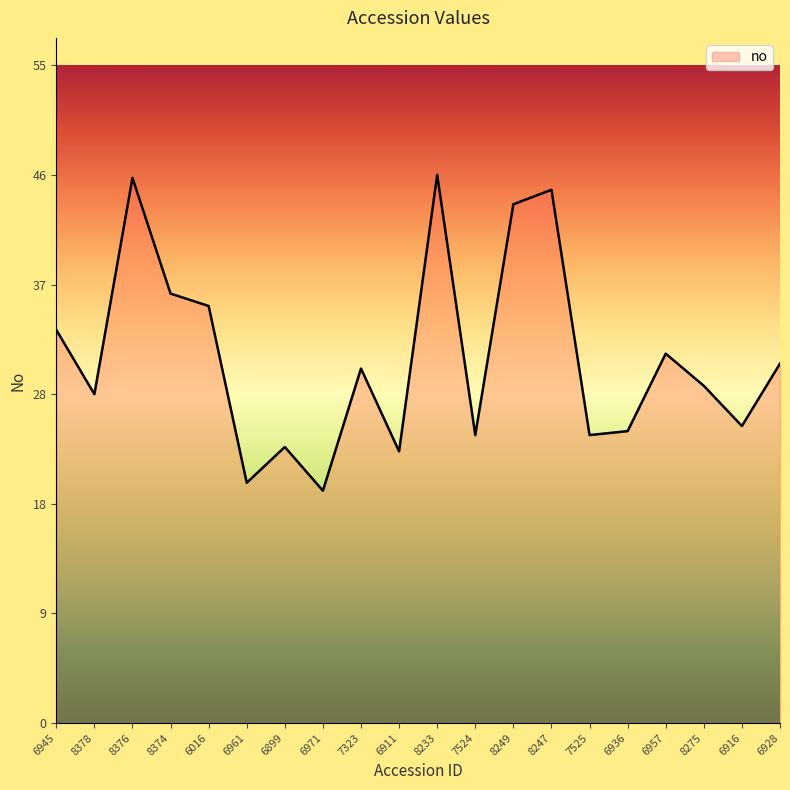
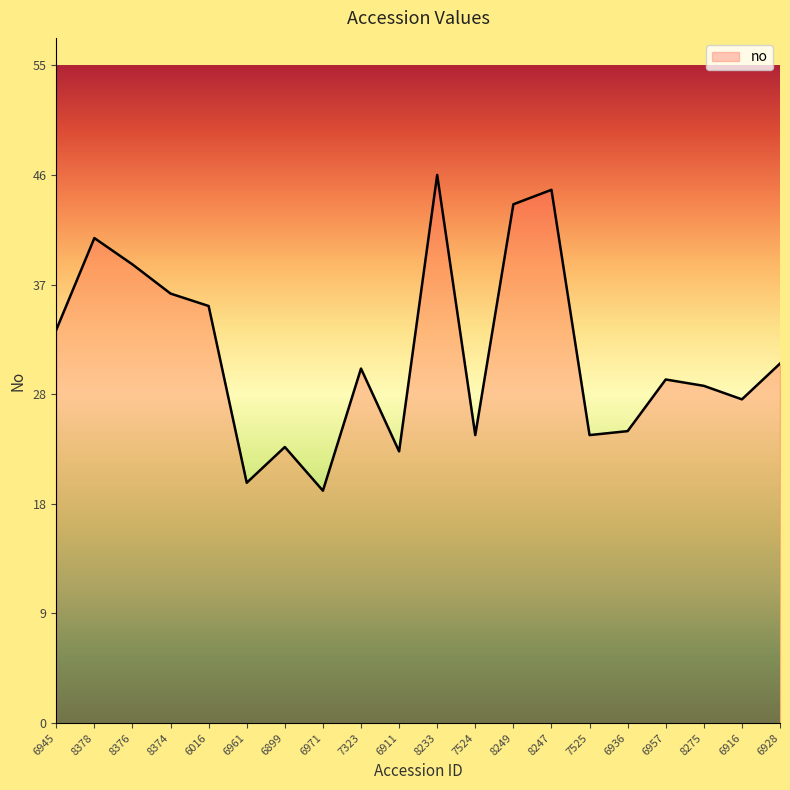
8378: 27.6 -> 40.7
8376: 45.8 -> 38.5
6957: 31.0 -> 28.8
6916: 24.9 -> 27.2
